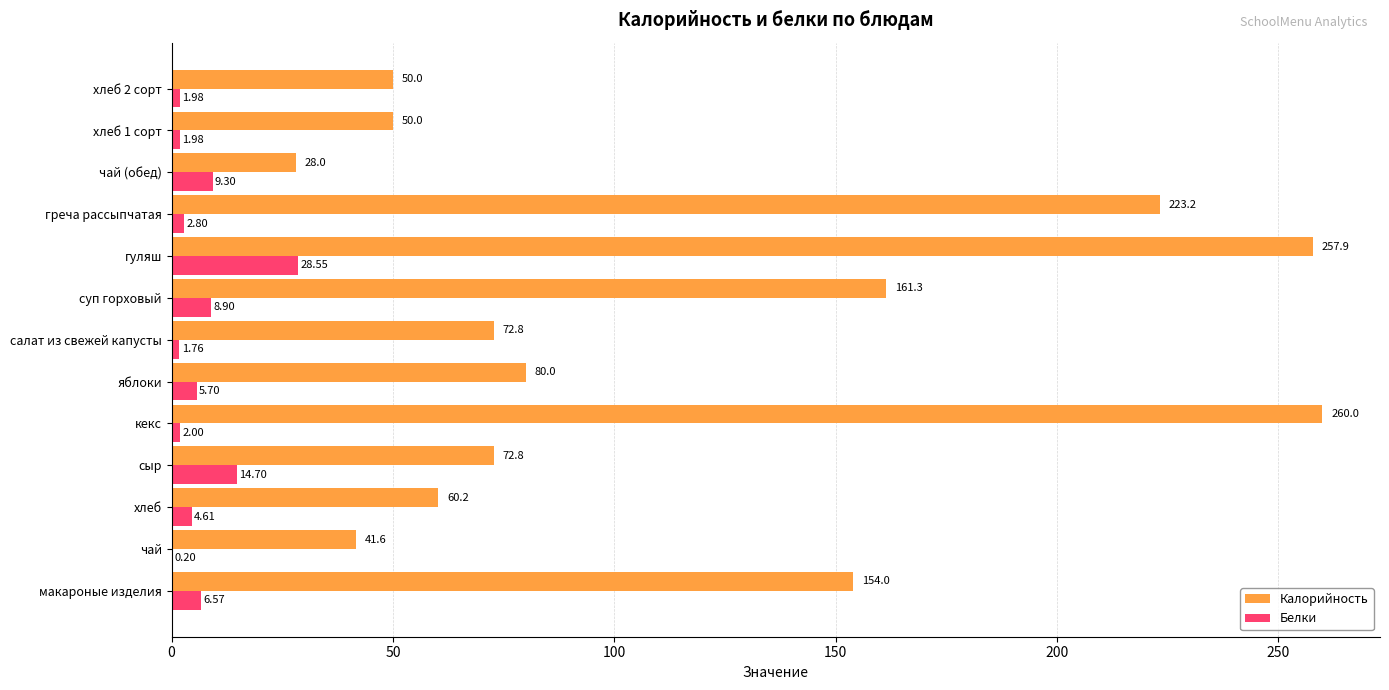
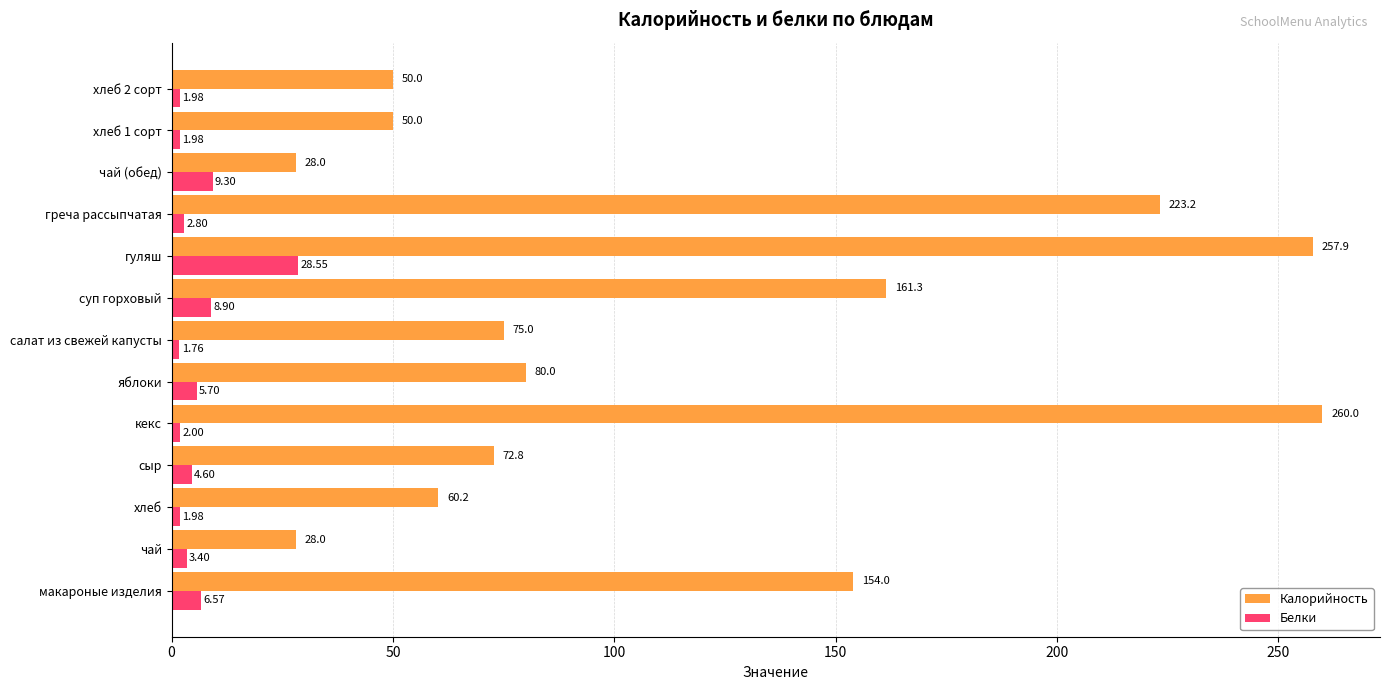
Калорийность, салат из свежей капусты: 72.8 -> 75.0
Белки, сыр: 14.70 -> 4.60
Белки, хлеб: 4.61 -> 1.98
Калорийность, чай: 41.6 -> 28.0
Белки, чай: 0.20 -> 3.40
